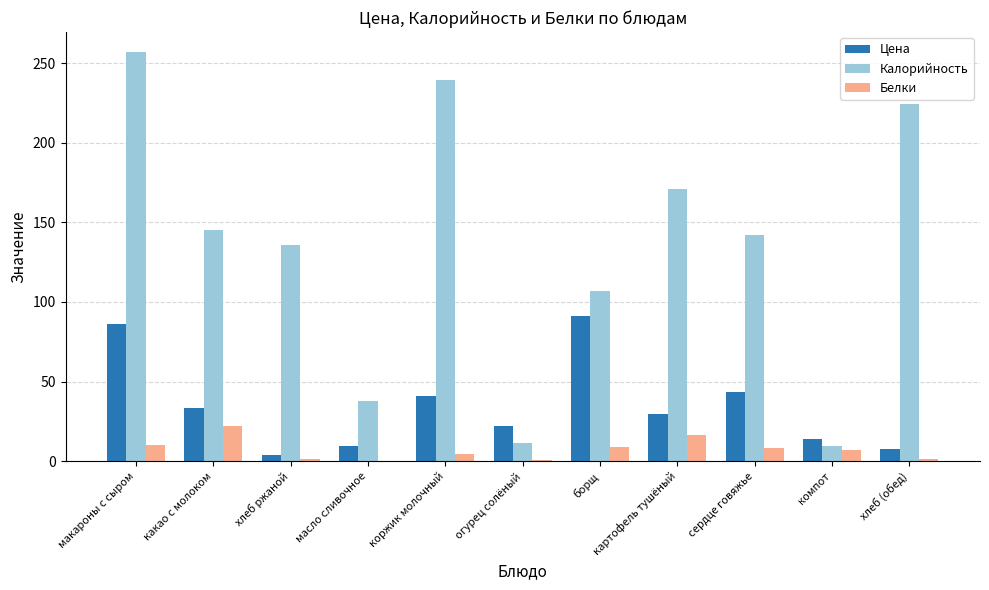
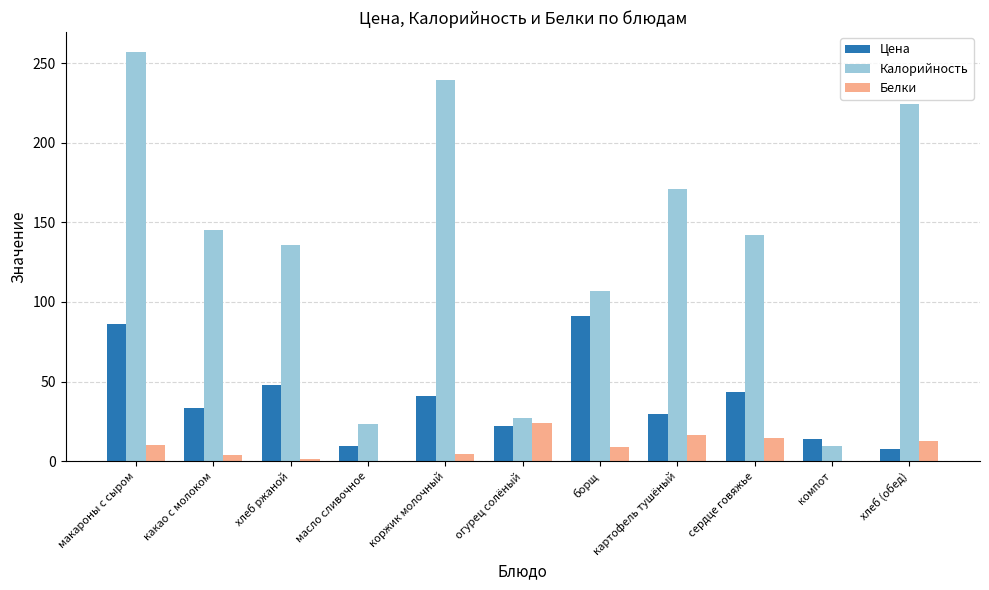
Белки, какао с молоком: 22 -> 4
Цена, хлеб ржаной: 4 -> 48
Калорийность, масло сливочное: 38 -> 23
Калорийность, огурец солёный: 11 -> 27
Белки, огурец солёный: 0 -> 24
Белки, сердце говяжье: 8 -> 15
Белки, компот: 7 -> 0
Белки, хлеб (обед): 1 -> 13
